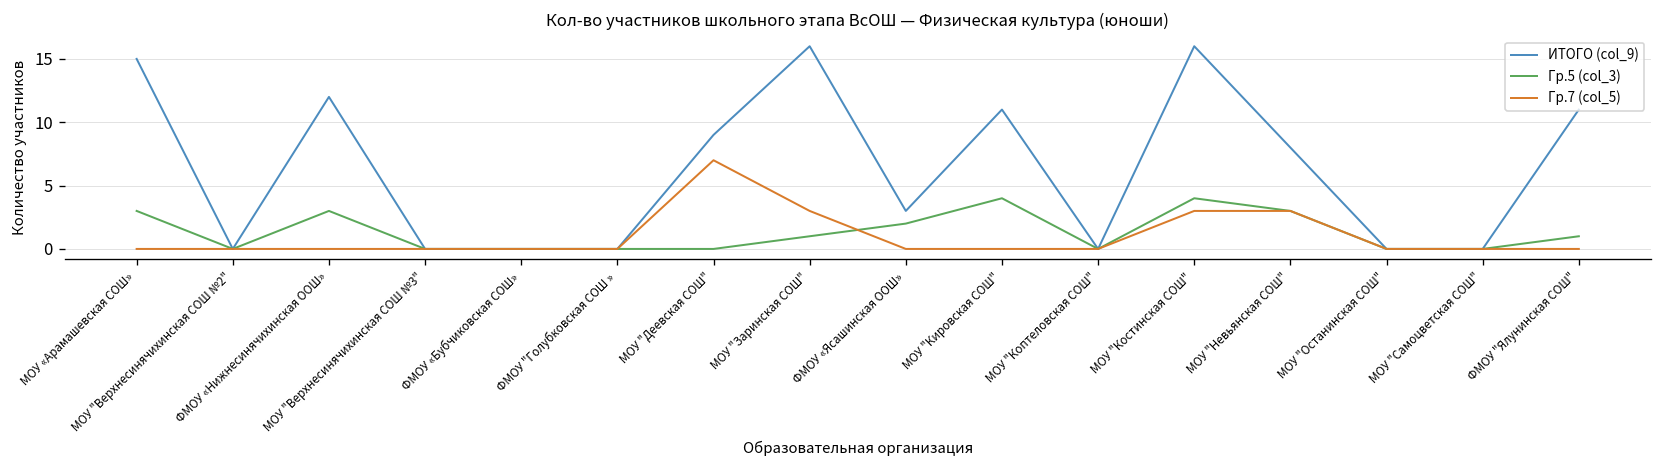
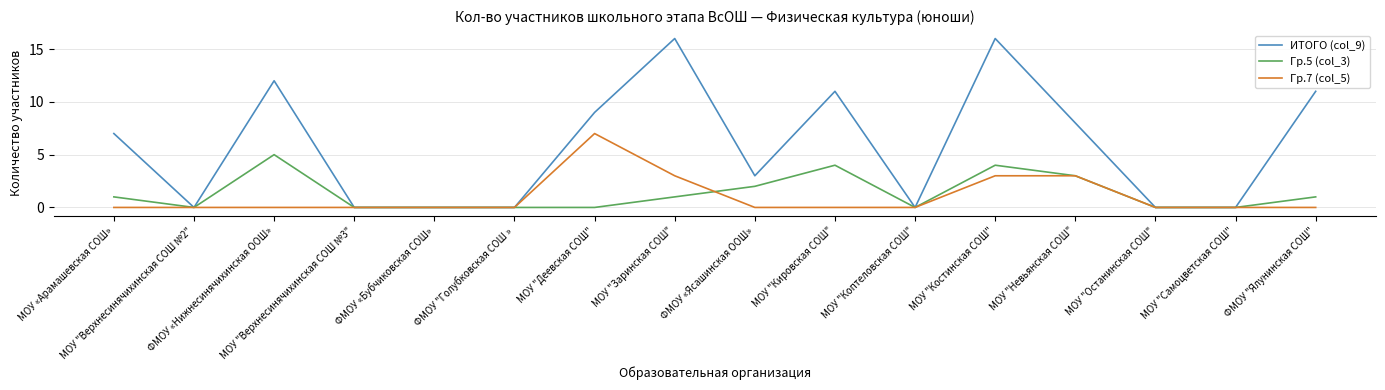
ИТОГО (col_9), МОУ «Арамашевская СОШ»: 15 -> 7
Гр.5 (col_3), МОУ «Арамашевская СОШ»: 3 -> 1
Гр.5 (col_3), ФМОУ «Нижнесинячихинская ООШ»: 3 -> 5
